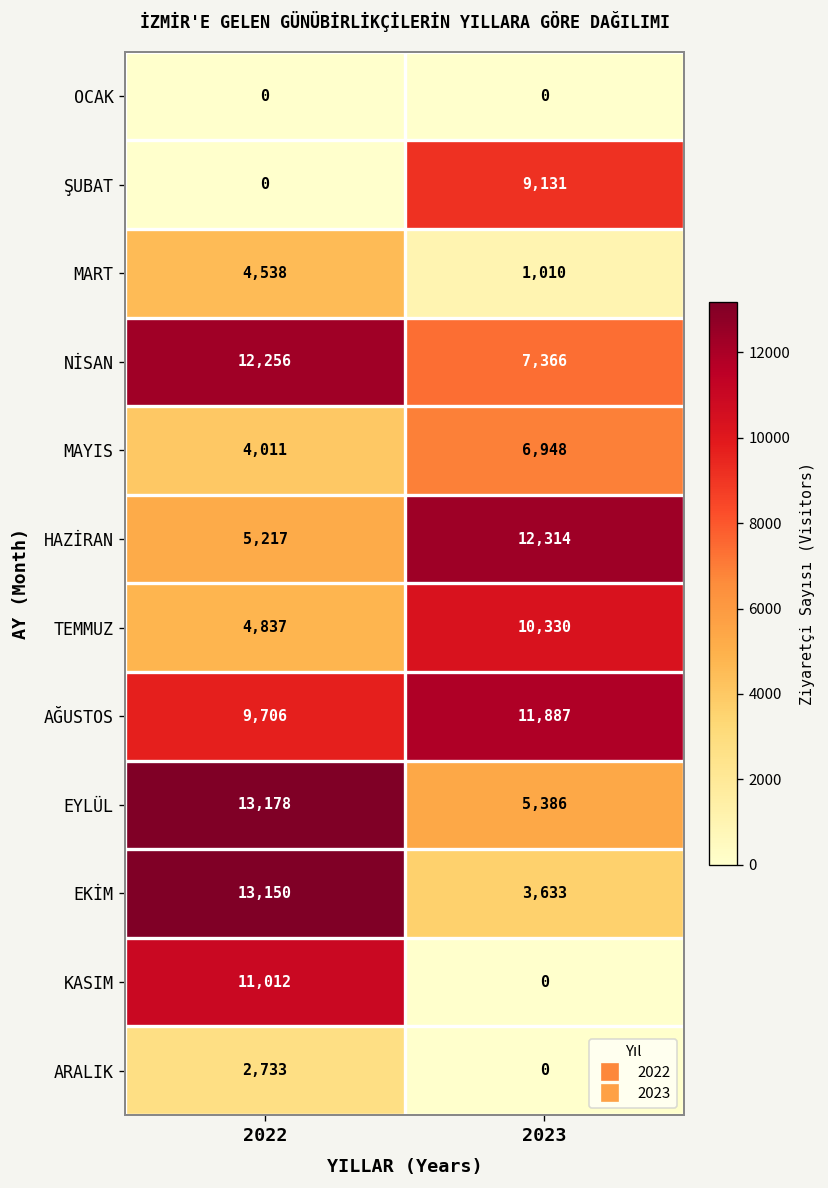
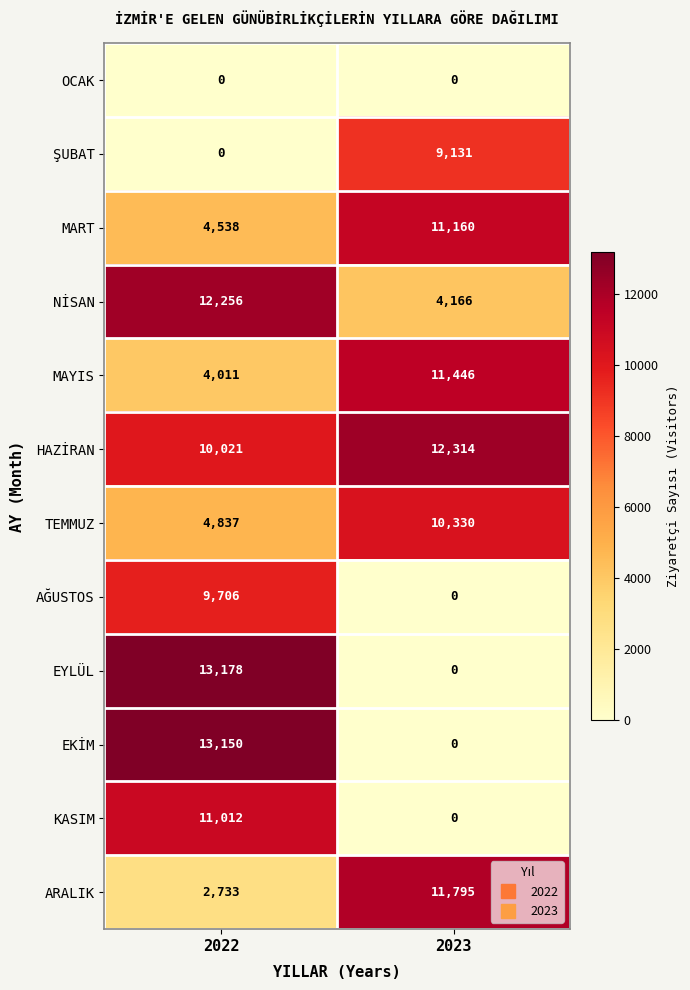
MART, 2023: 1,010 -> 11,160
NİSAN, 2023: 7,366 -> 4,166
MAYIS, 2023: 6,948 -> 11,446
HAZİRAN, 2022: 5,217 -> 10,021
AĞUSTOS, 2023: 11,887 -> 0
EYLÜL, 2023: 5,386 -> 0
EKİM, 2023: 3,633 -> 0
ARALIK, 2023: 0 -> 11,795
